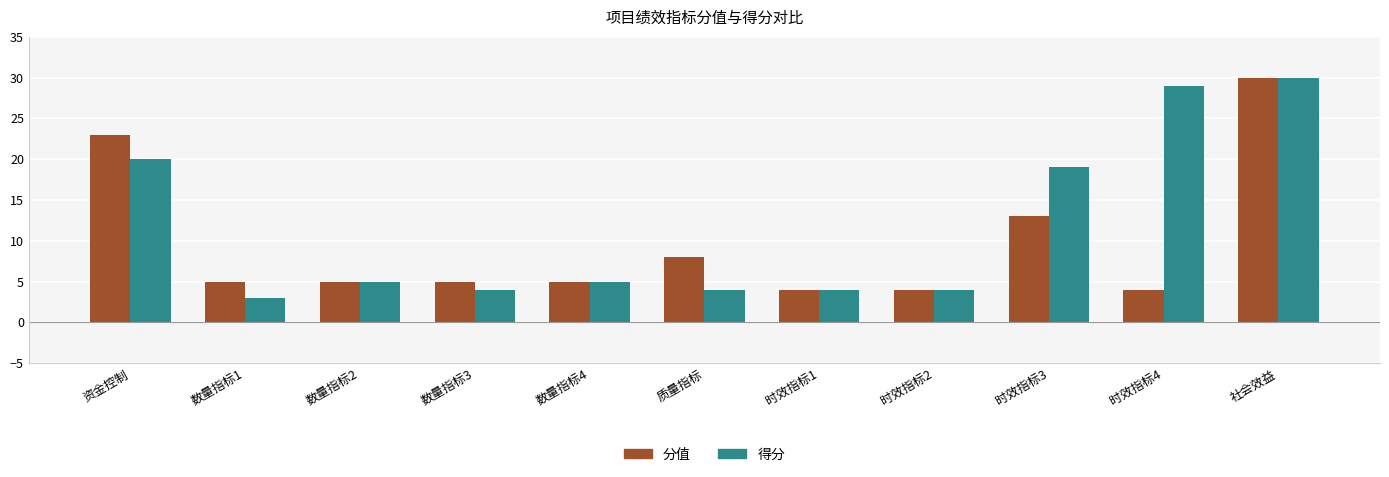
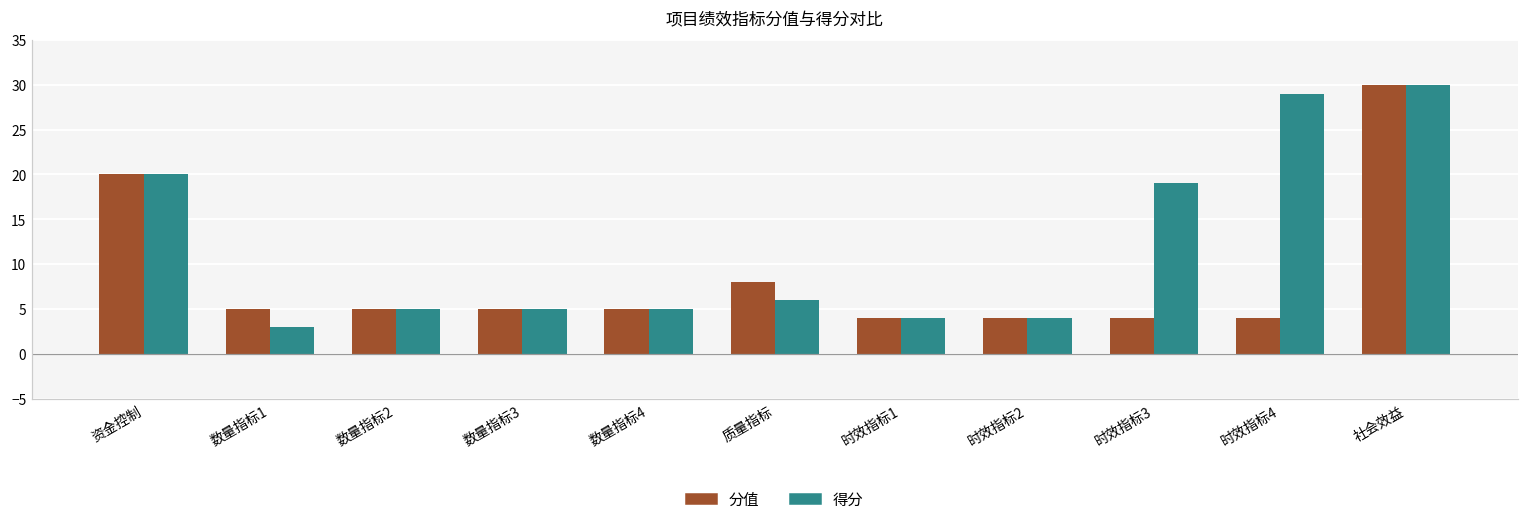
分值, 资金控制: 23 -> 20
得分, 数量指标3: 4 -> 5
得分, 质量指标: 4 -> 6
分值, 时效指标3: 13 -> 4
